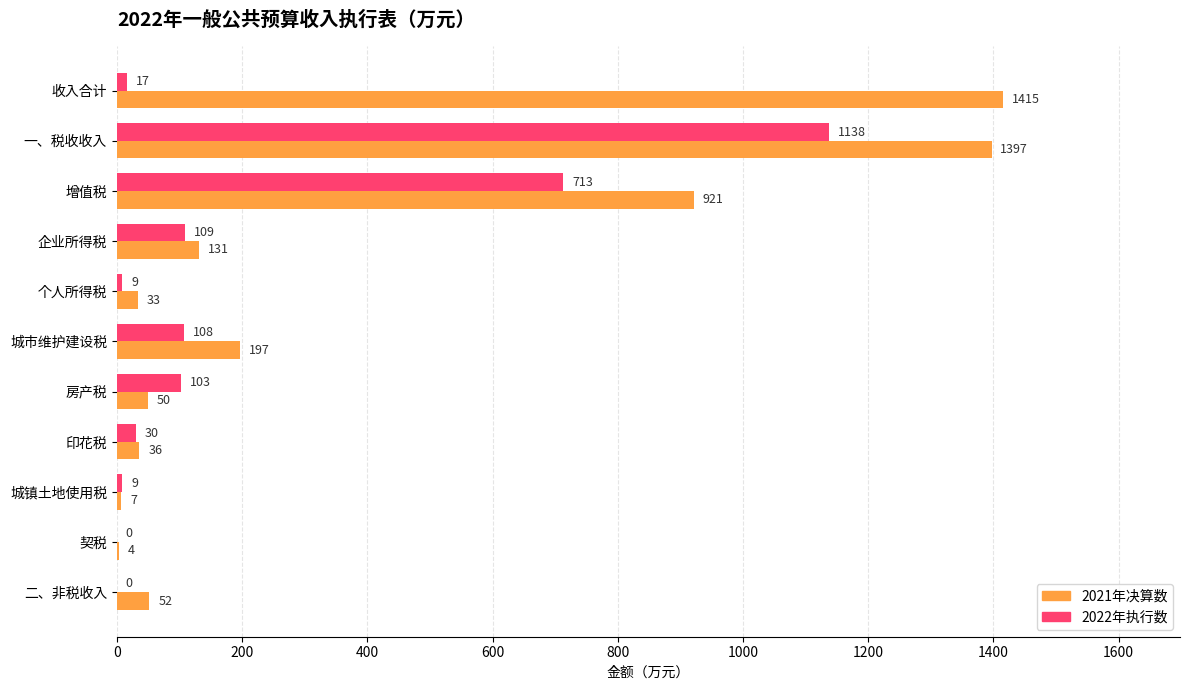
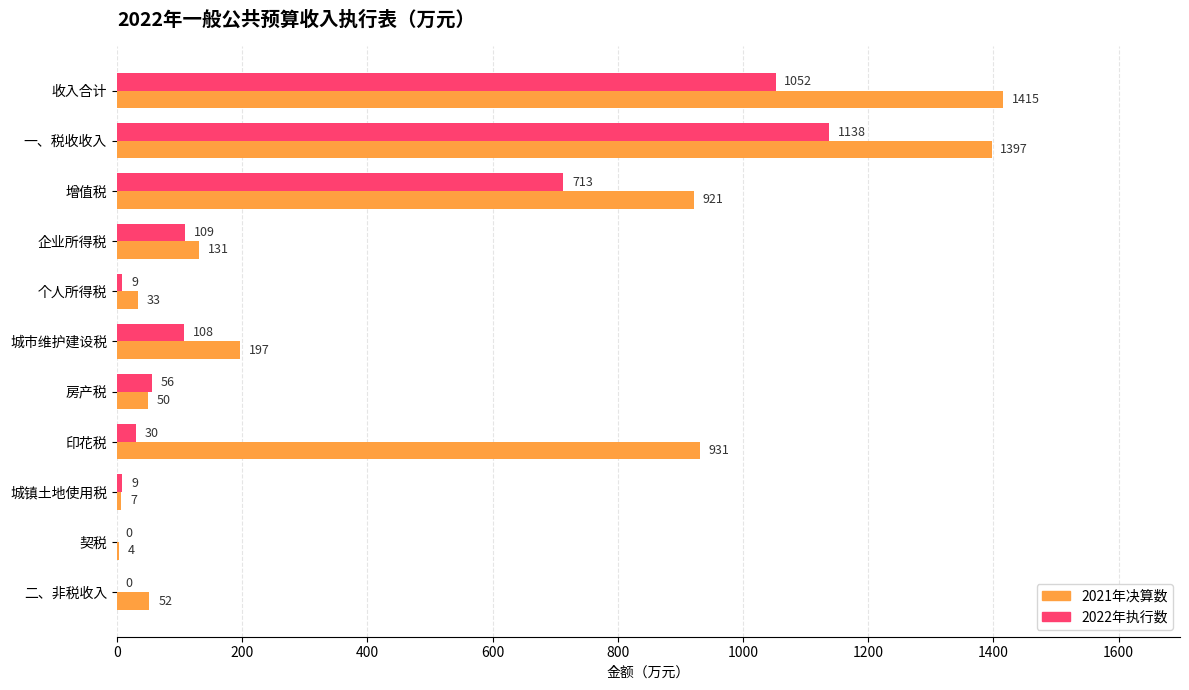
2022年执行数, 收入合计: 17 -> 1052
2022年执行数, 房产税: 103 -> 56
2021年决算数, 印花税: 36 -> 931
